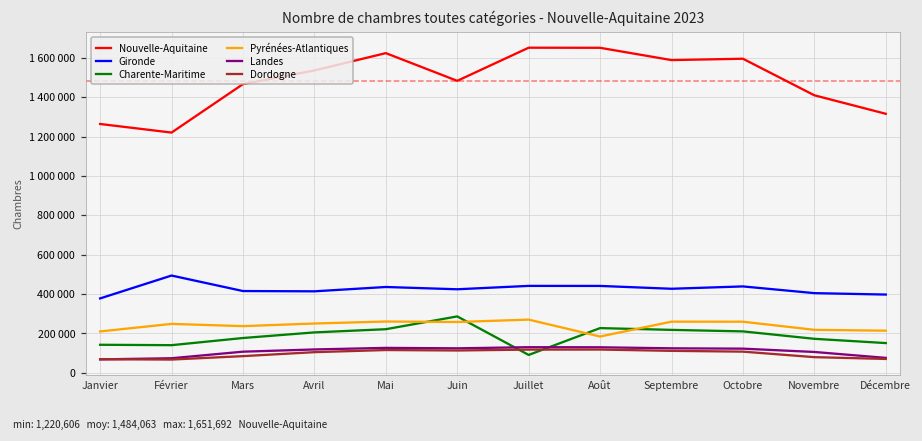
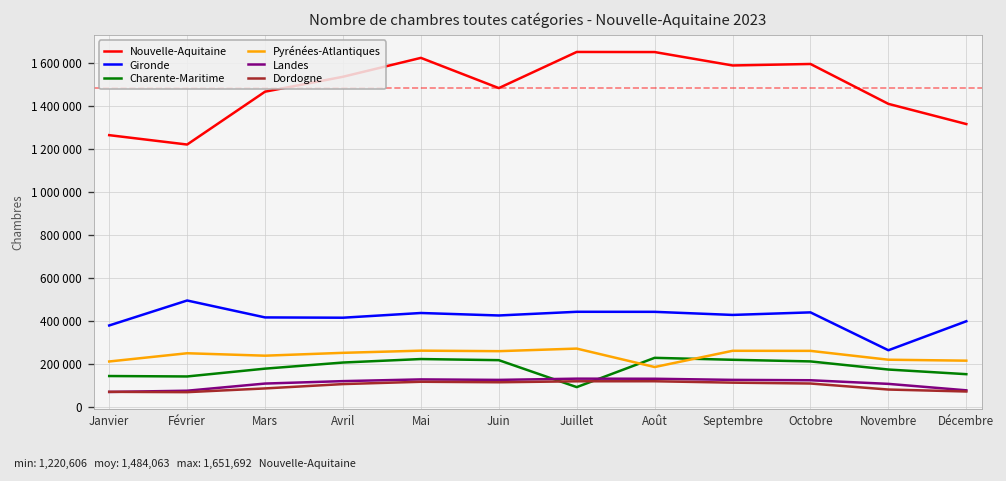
Charente-Maritime, Juin: 290000 -> 220000
Gironde, Novembre: 400000 -> 260000
